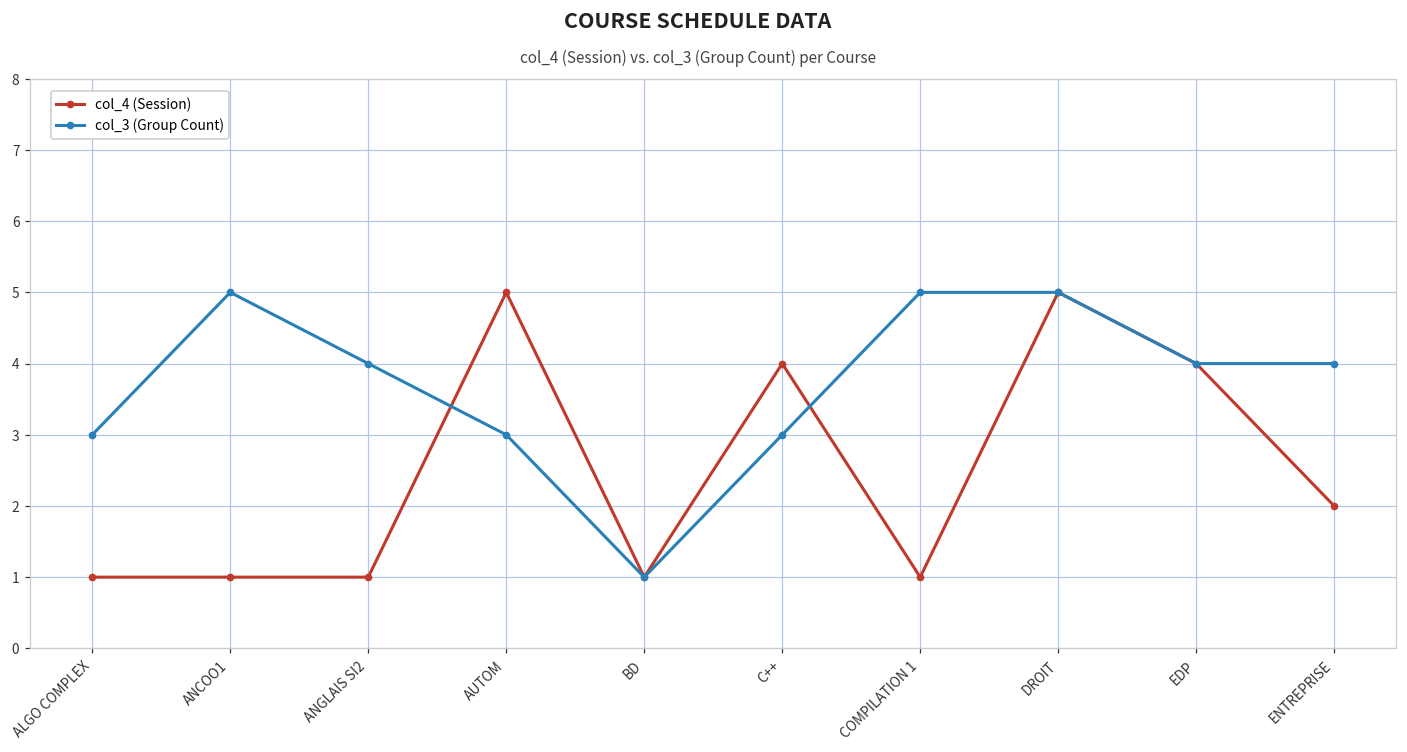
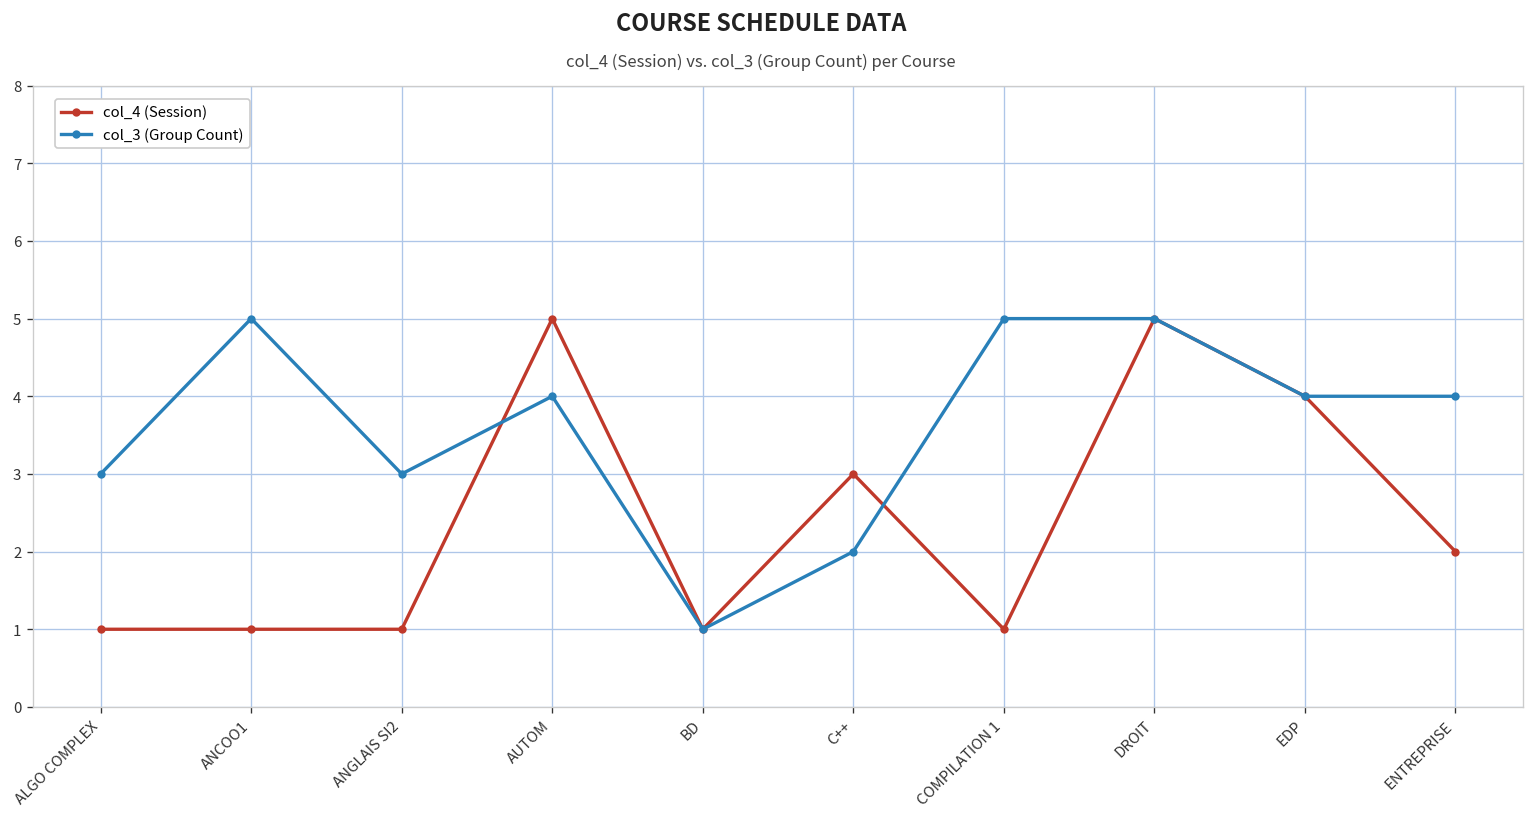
col_3 (Group Count), ANGLAIS SI2: 4 -> 3
col_3 (Group Count), AUTOM: 3 -> 4
col_4 (Session), C++: 4 -> 3
col_3 (Group Count), C++: 3 -> 2
